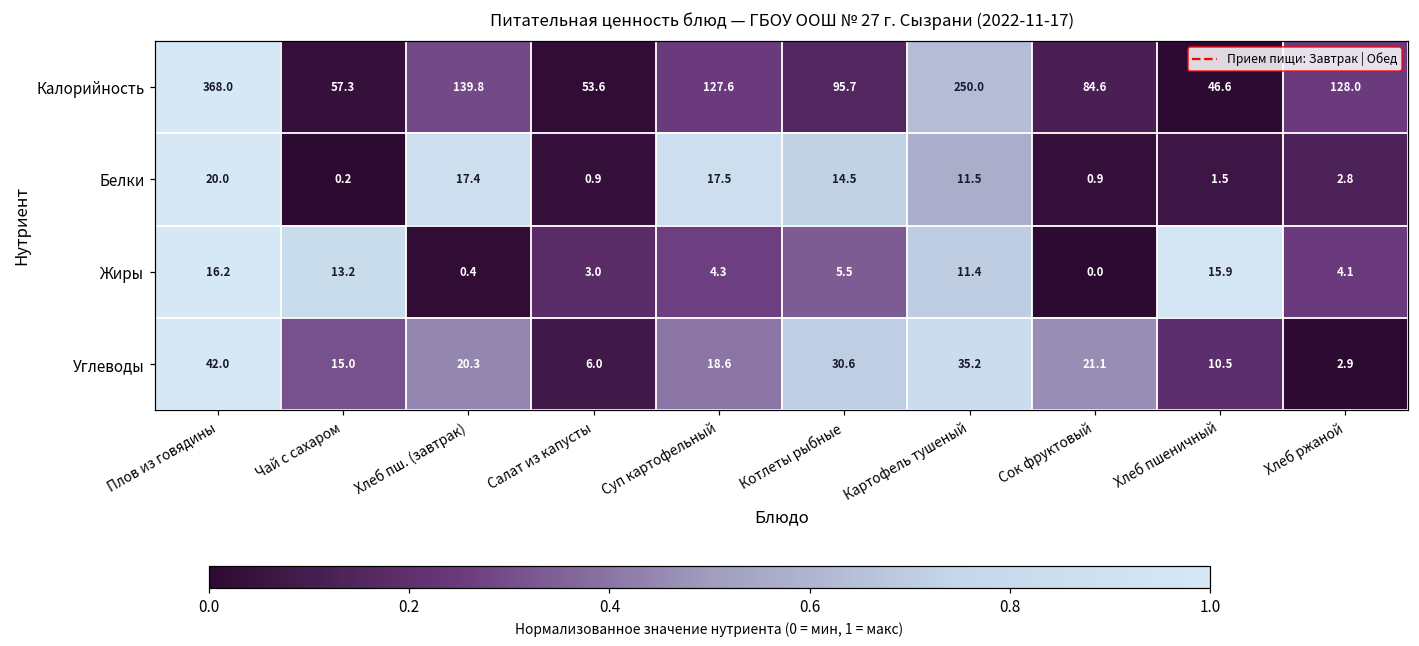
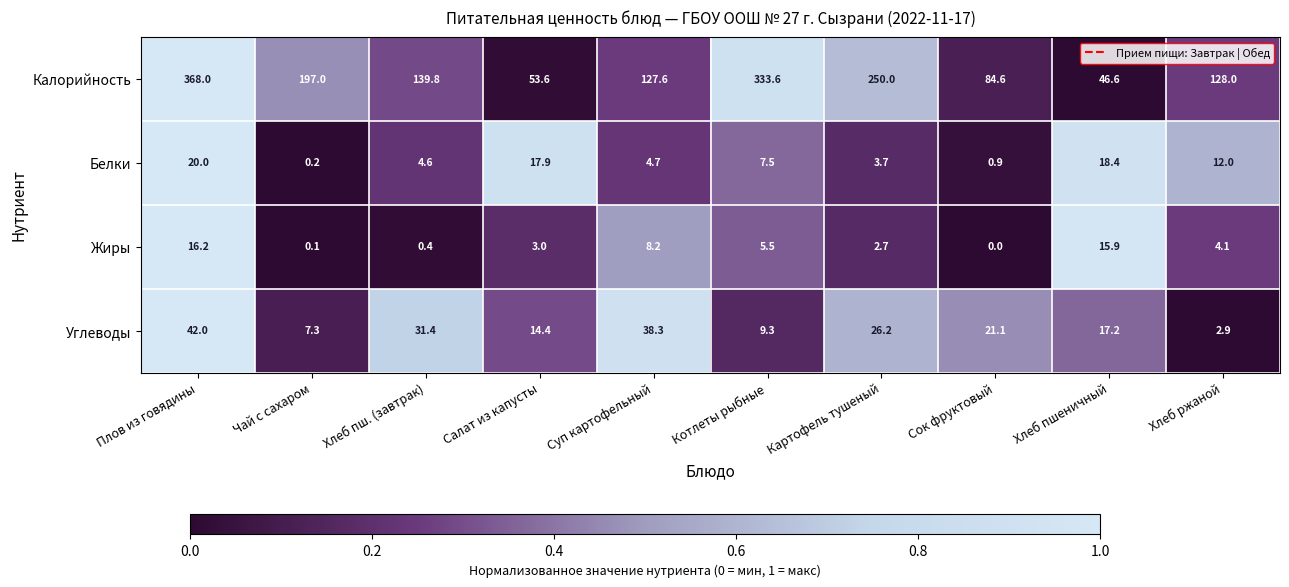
Калорийность, Чай с сахаром: 57.3 -> 197.0
Калорийность, Котлеты рыбные: 95.7 -> 333.6
Белки, Хлеб пш. (завтрак): 17.4 -> 4.6
Белки, Салат из капусты: 0.9 -> 17.9
Белки, Суп картофельный: 17.5 -> 4.7
Белки, Котлеты рыбные: 14.5 -> 7.5
Белки, Картофель тушеный: 11.5 -> 3.7
Белки, Хлеб пшеничный: 1.5 -> 18.4
Белки, Хлеб ржаной: 2.8 -> 12.0
Жиры, Чай с сахаром: 13.2 -> 0.1
Жиры, Суп картофельный: 4.3 -> 8.2
Жиры, Картофель тушеный: 11.4 -> 2.7
Углеводы, Чай с сахаром: 15.0 -> 7.3
Углеводы, Хлеб пш. (завтрак): 20.3 -> 31.4
Углеводы, Салат из капусты: 6.0 -> 14.4
Углеводы, Суп картофельный: 18.6 -> 38.3
Углеводы, Котлеты рыбные: 30.6 -> 9.3
Углеводы, Картофель тушеный: 35.2 -> 26.2
Углеводы, Хлеб пшеничный: 10.5 -> 17.2
